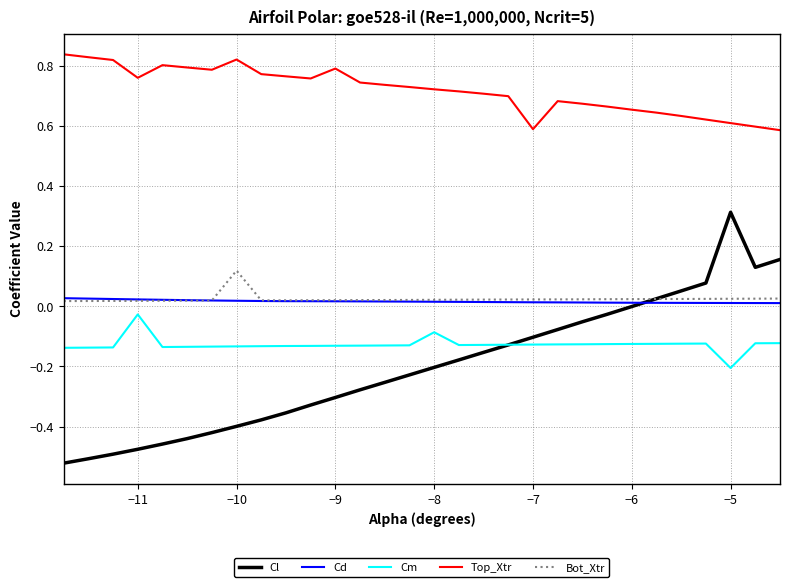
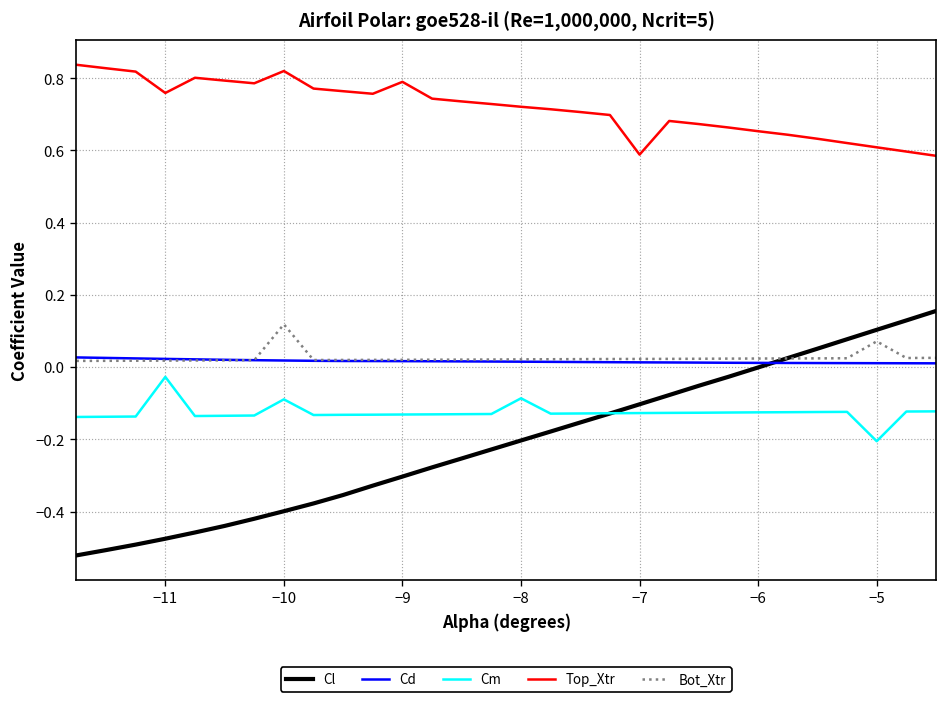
Cm, −10: -0.13 -> -0.09
Cl, −5: 0.31 -> 0.10
Bot_Xtr, −5: 0.02 -> 0.07
